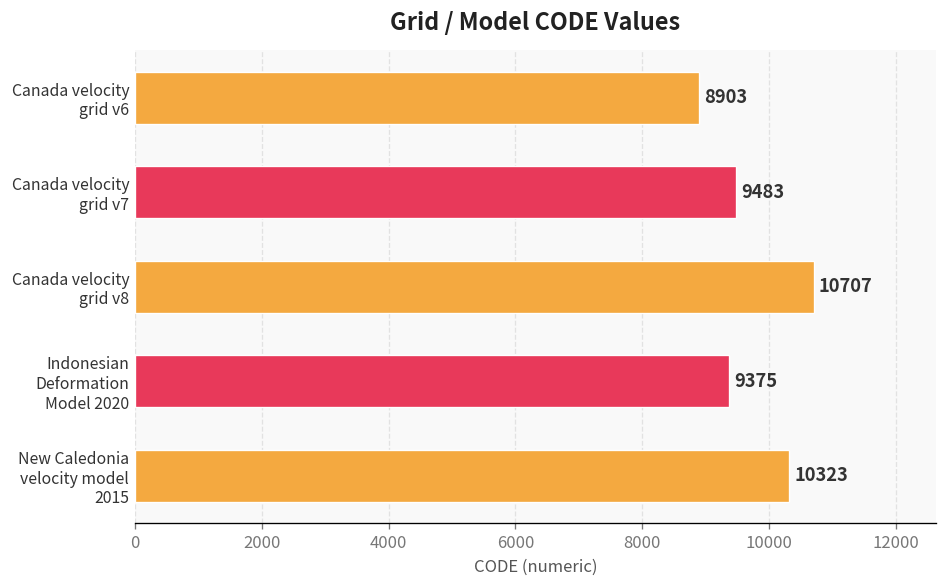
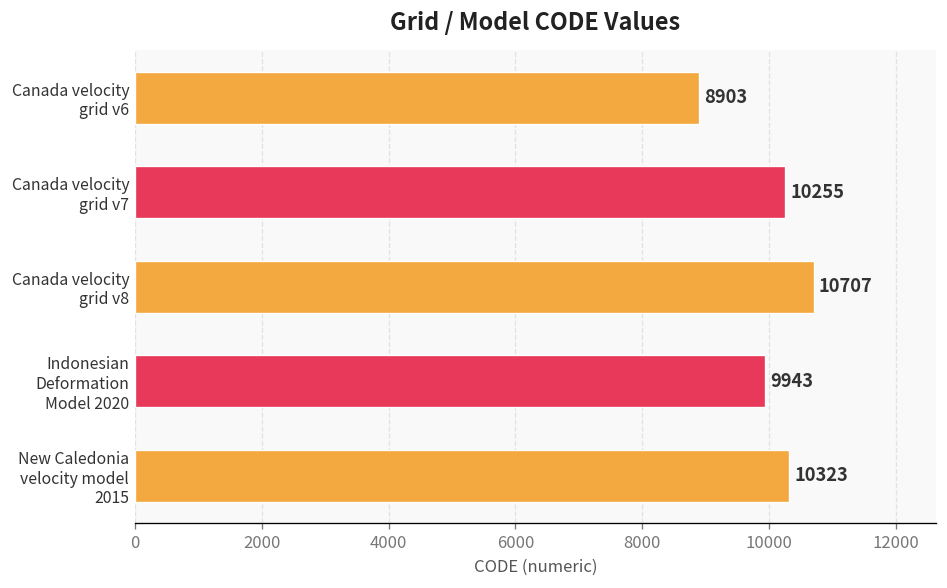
Canada velocity grid v7: 9483 -> 10255
Indonesian Deformation Model 2020: 9375 -> 9943
